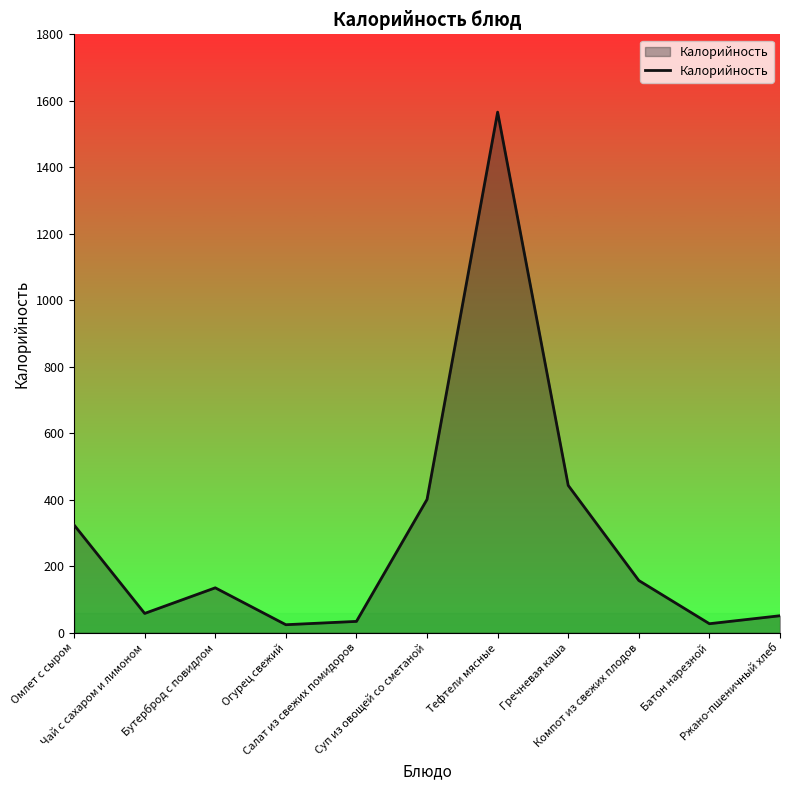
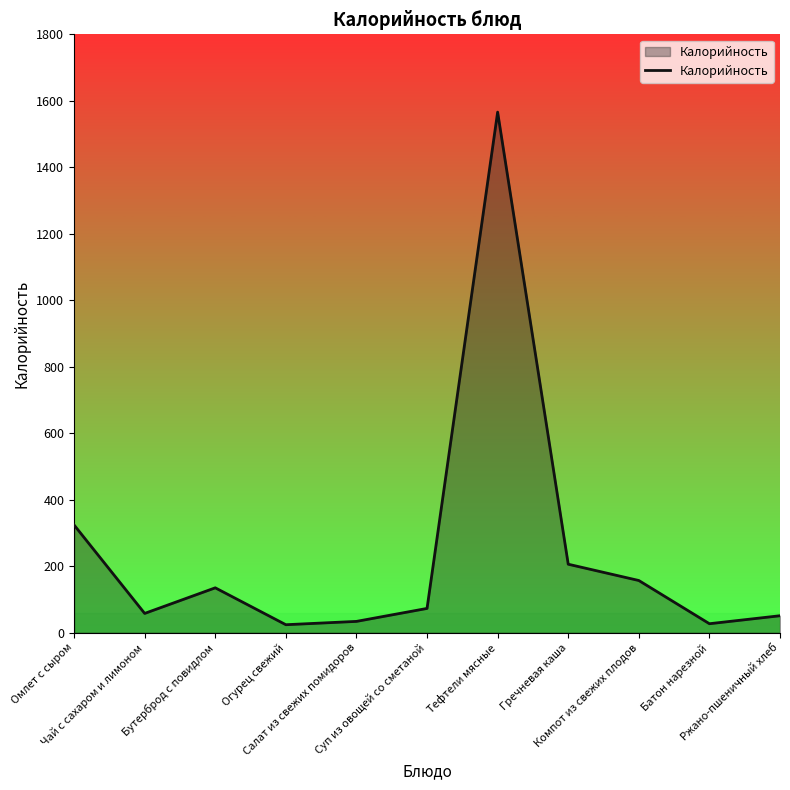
Суп из овощей со сметаной: 400 -> 70
Гречневая каша: 440 -> 210
